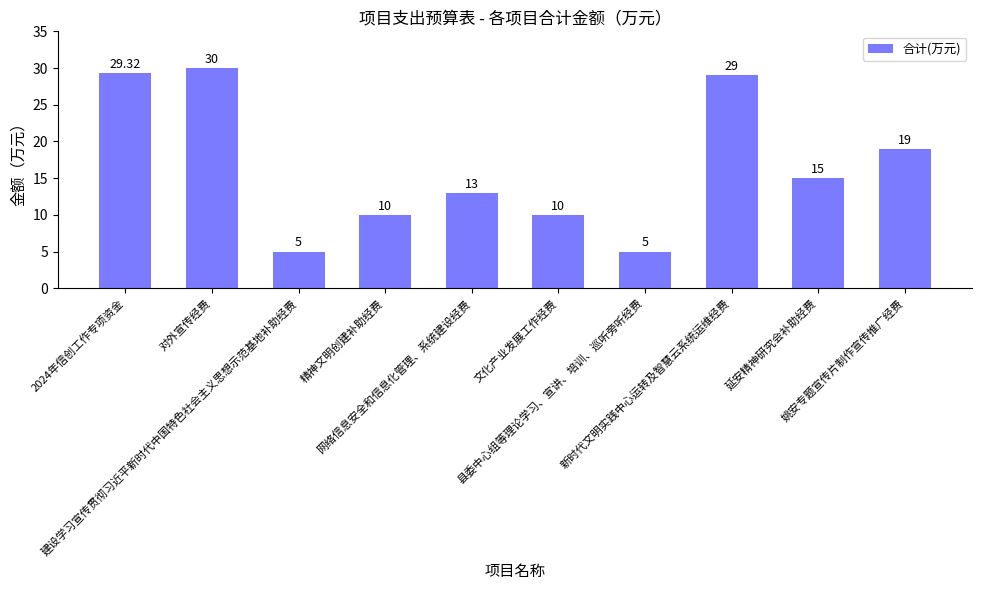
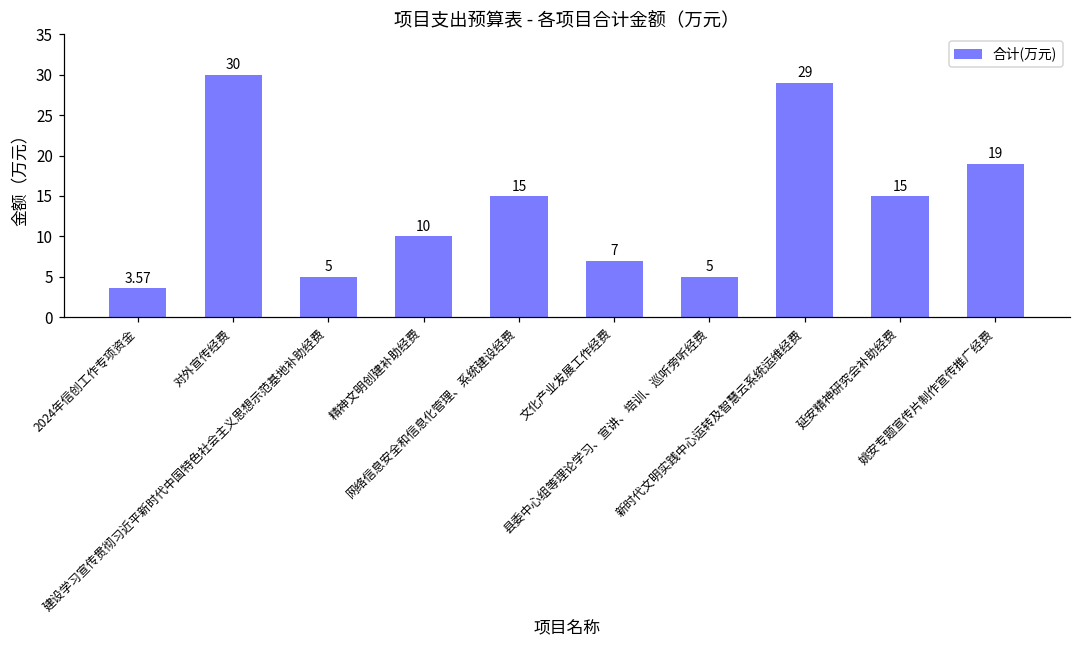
2024年信创工作专项资金: 29.32 -> 3.57
网络信息安全和信息化管理、系统建设经费: 13 -> 15
文化产业发展工作经费: 10 -> 7
